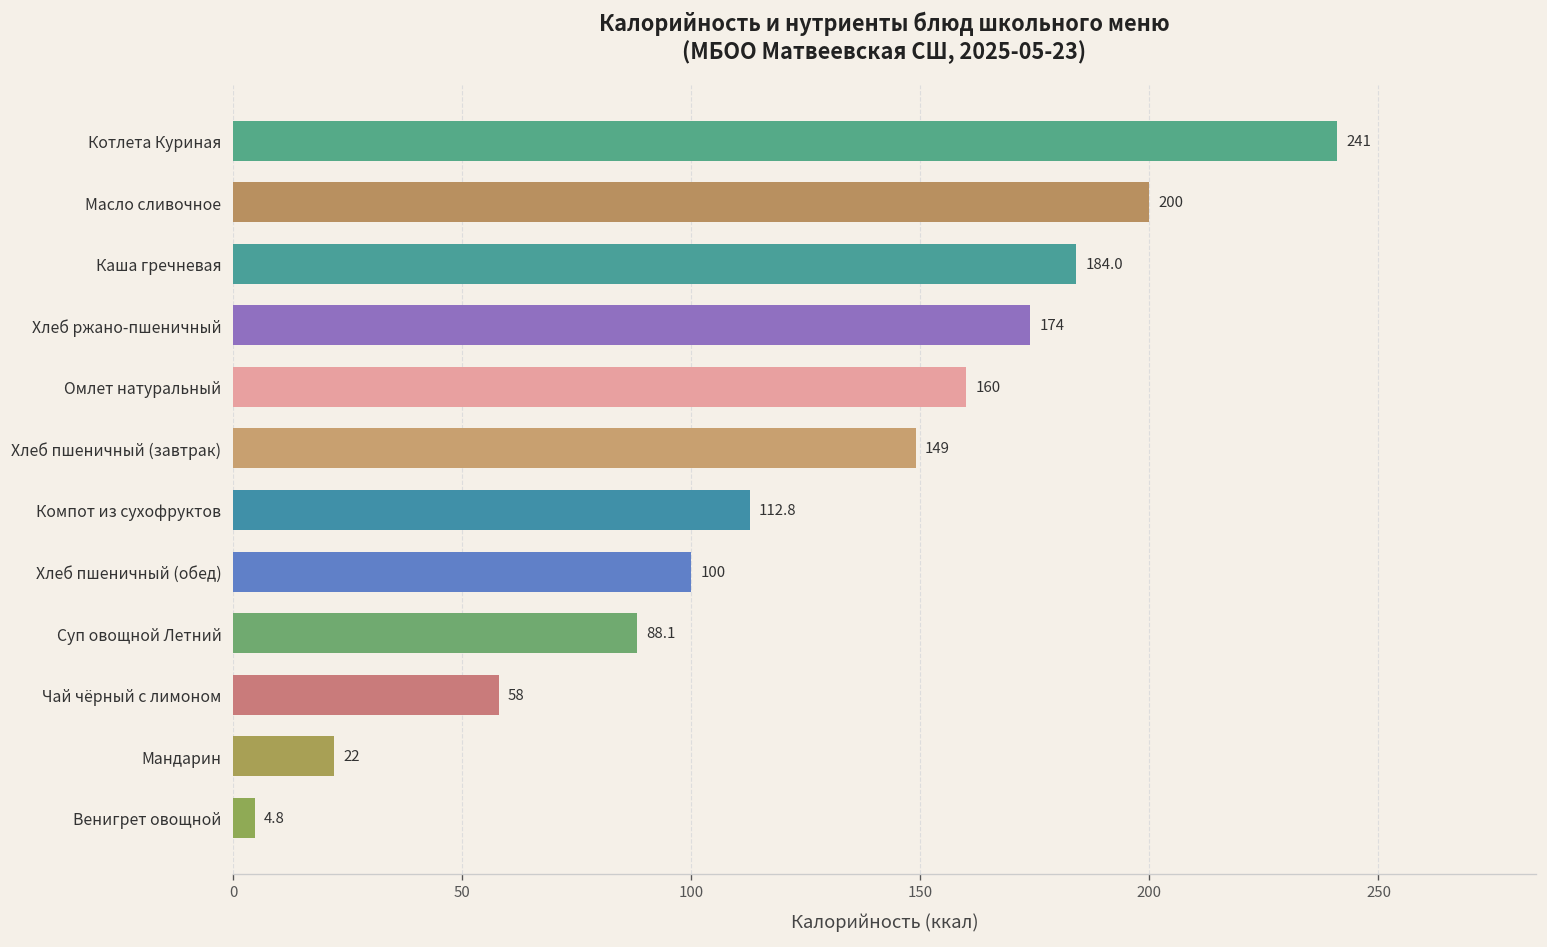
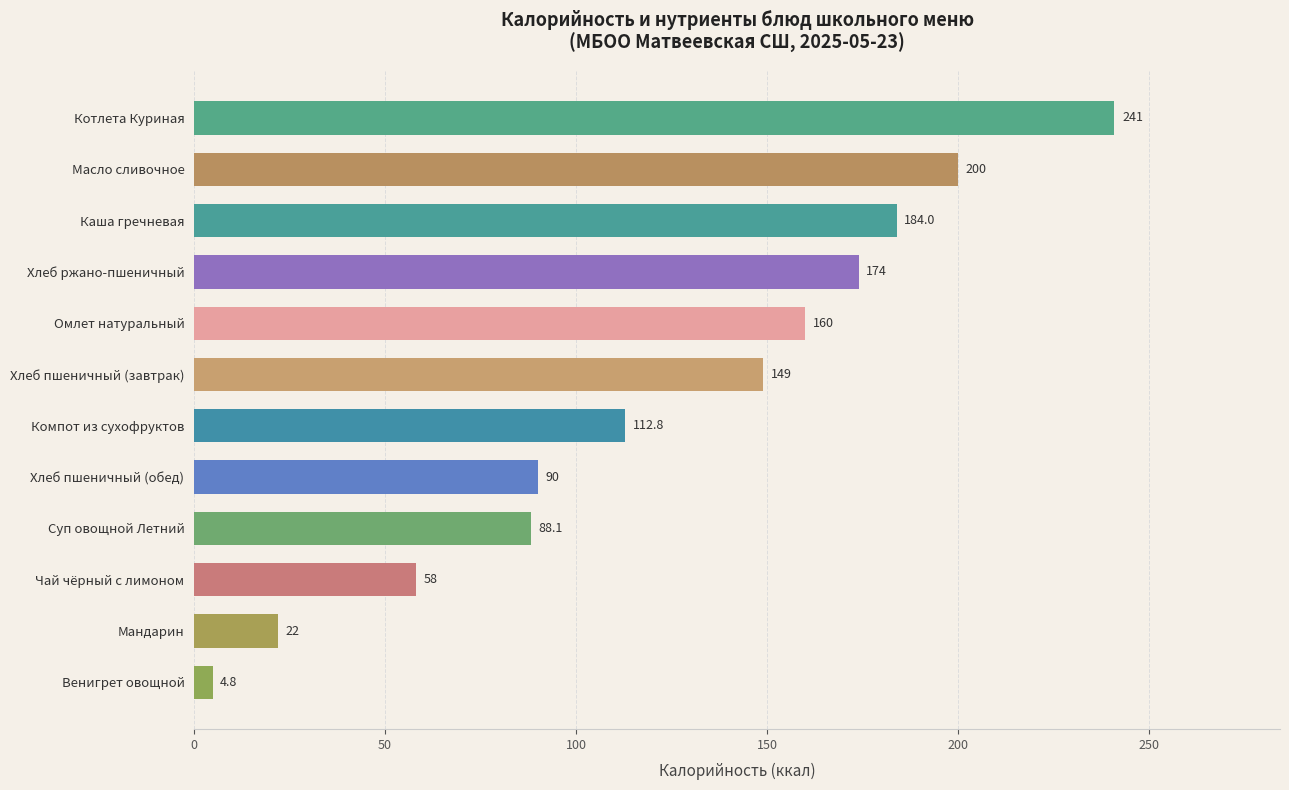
Хлеб пшеничный (обед): 100 -> 90
